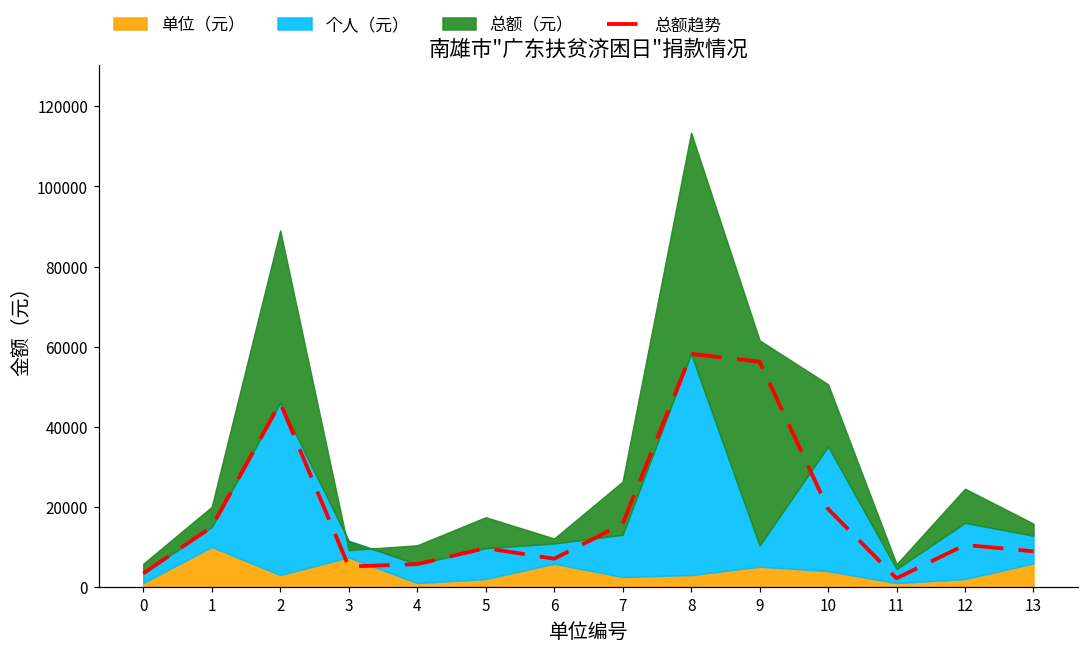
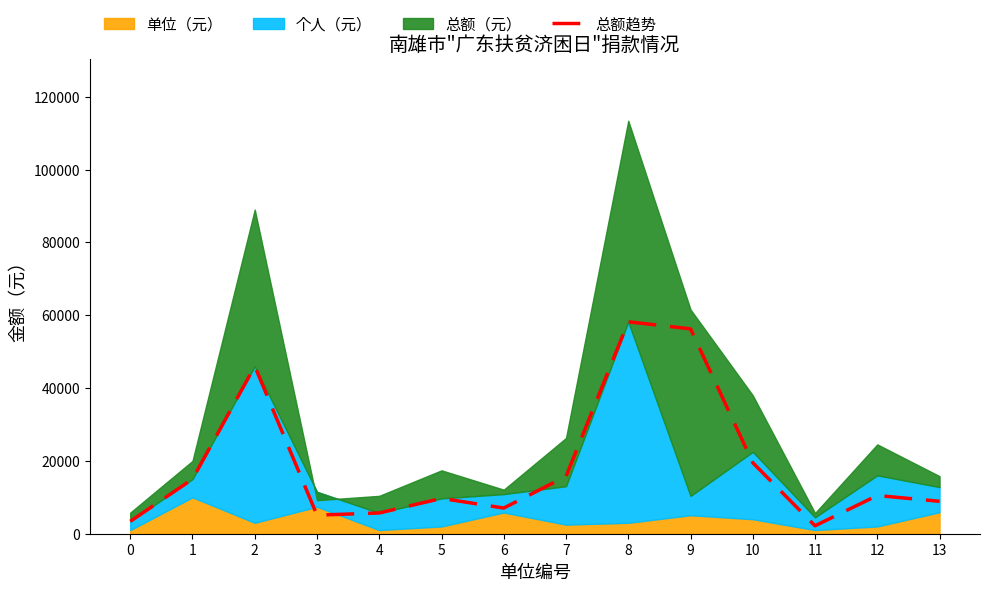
个人（元）, 10: 31000 -> 19000
